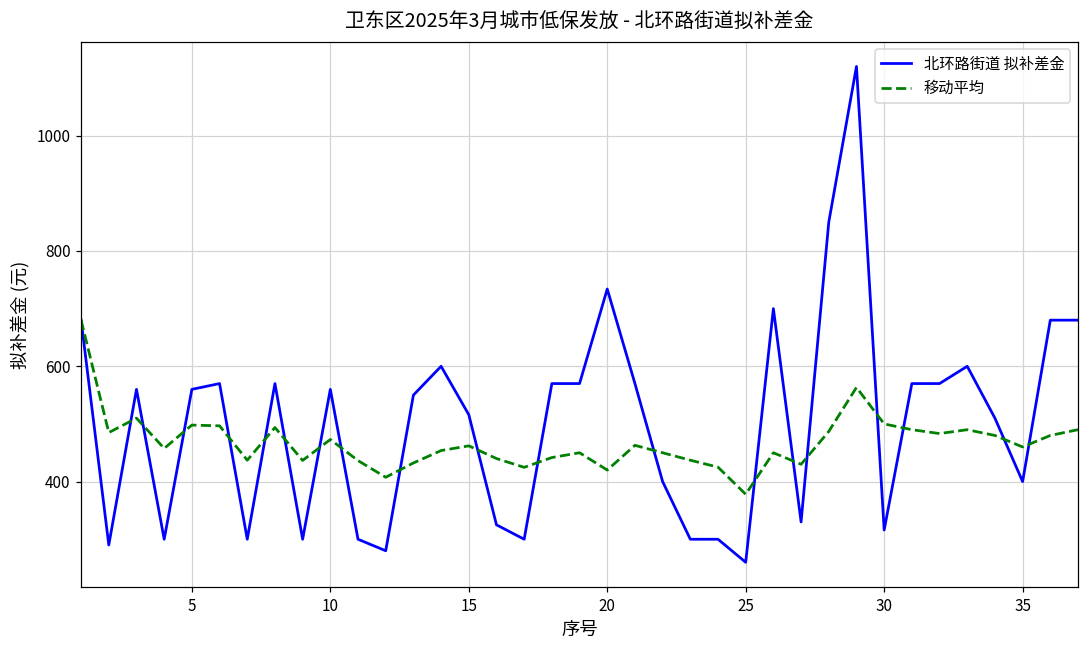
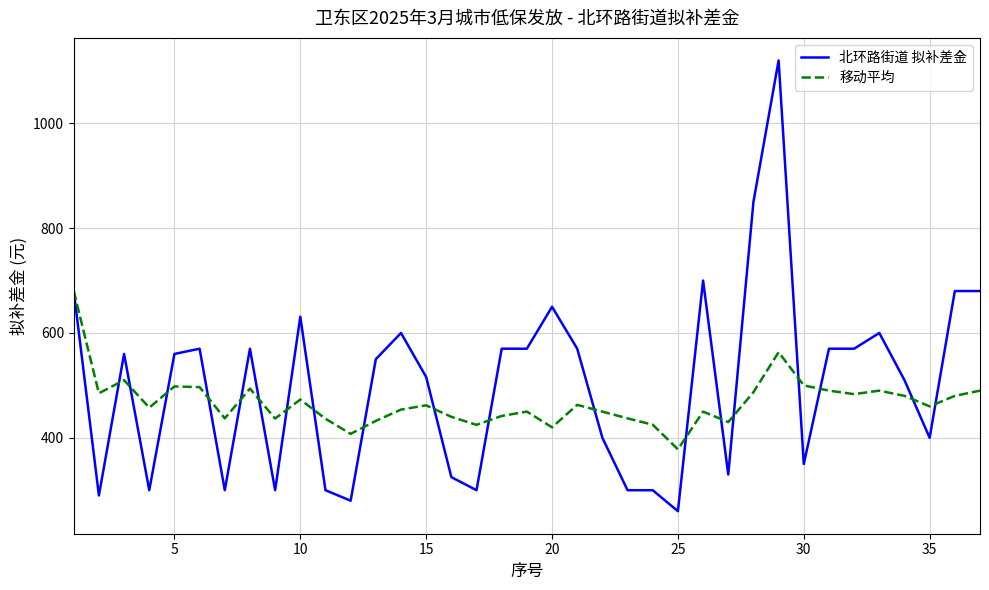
北环路街道 拟补差金, 10: 560 -> 630
北环路街道 拟补差金, 20: 730 -> 650
北环路街道 拟补差金, 30: 320 -> 350
